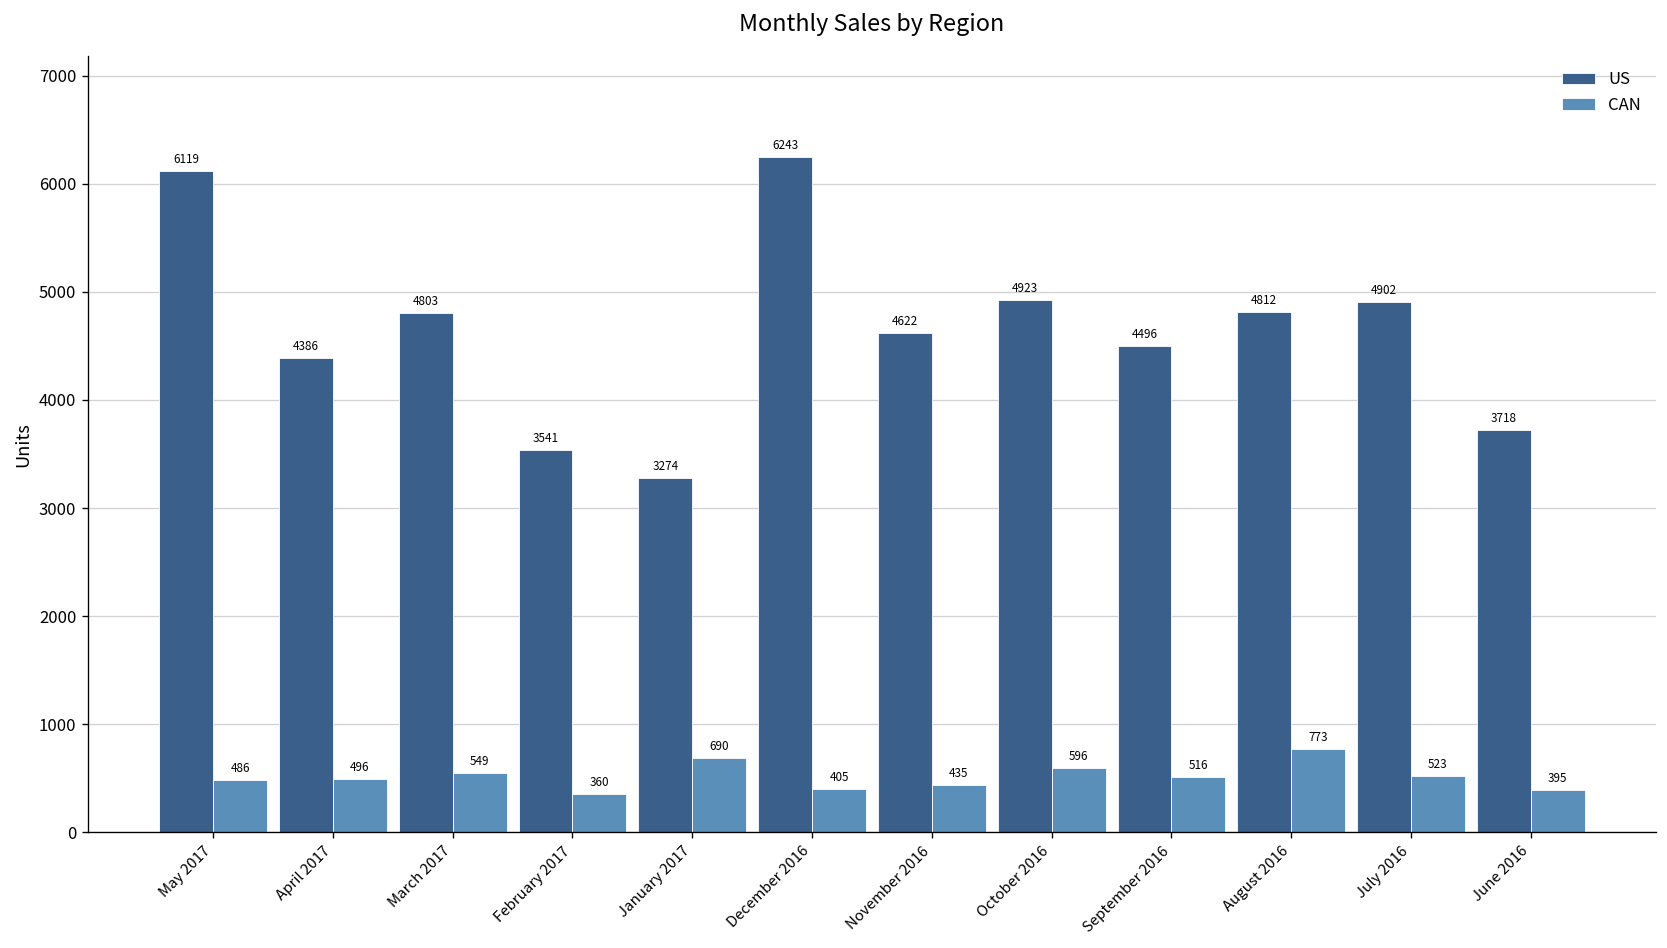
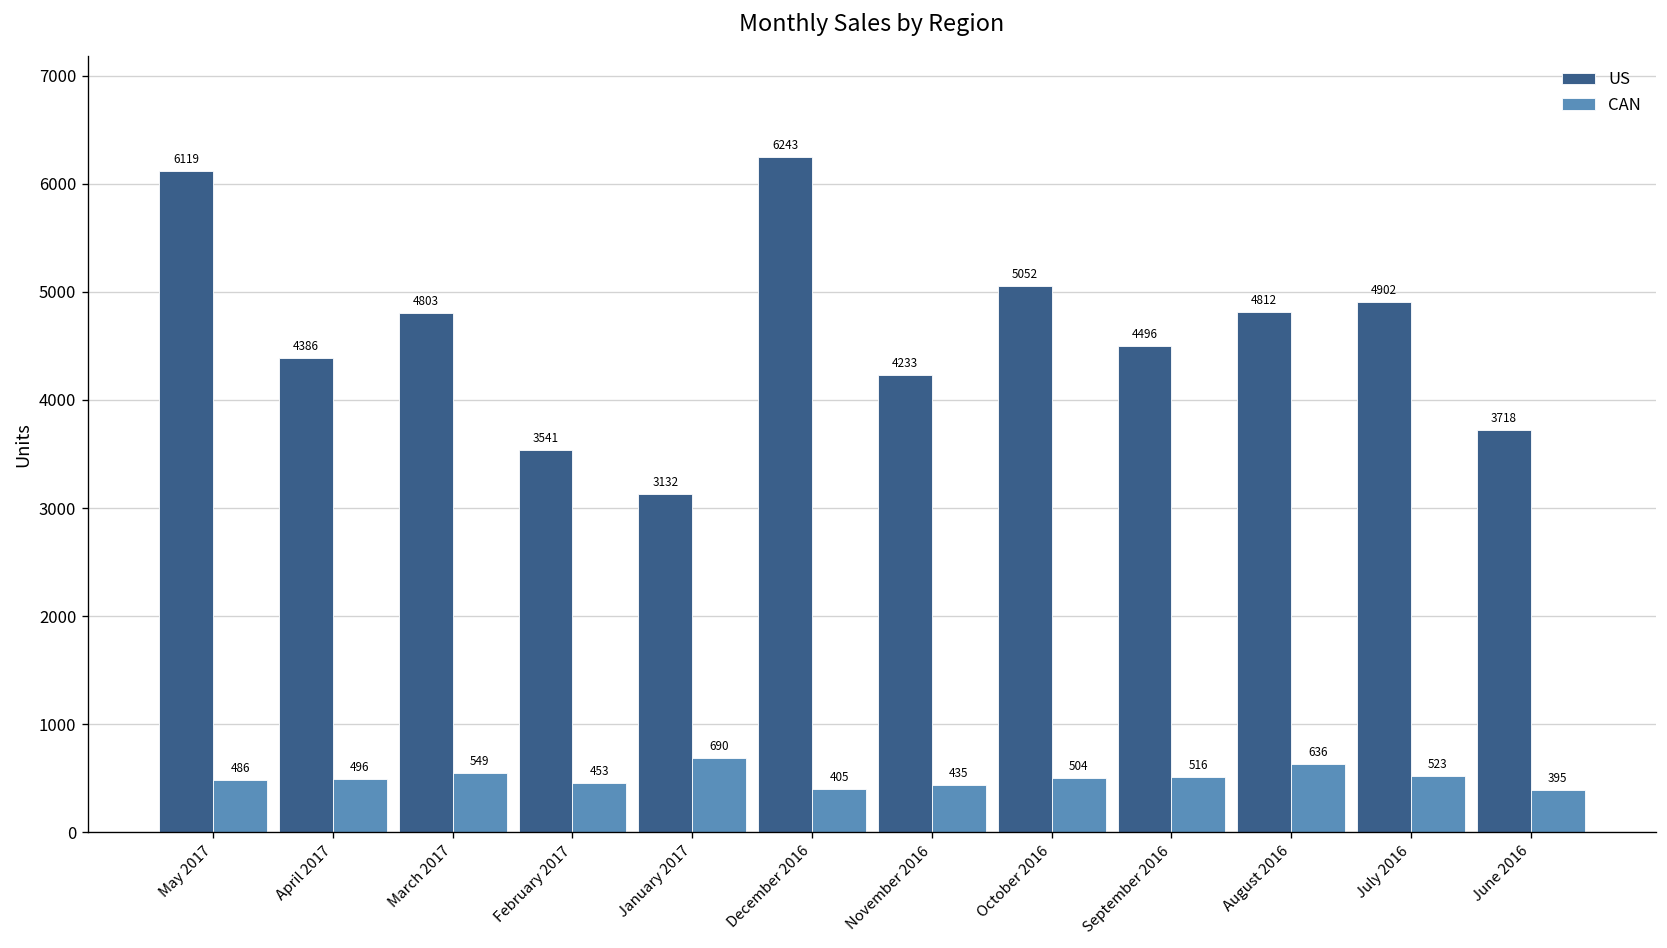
CAN, February 2017: 360 -> 453
US, January 2017: 3274 -> 3132
US, November 2016: 4622 -> 4233
US, October 2016: 4923 -> 5052
CAN, October 2016: 596 -> 504
CAN, August 2016: 773 -> 636
